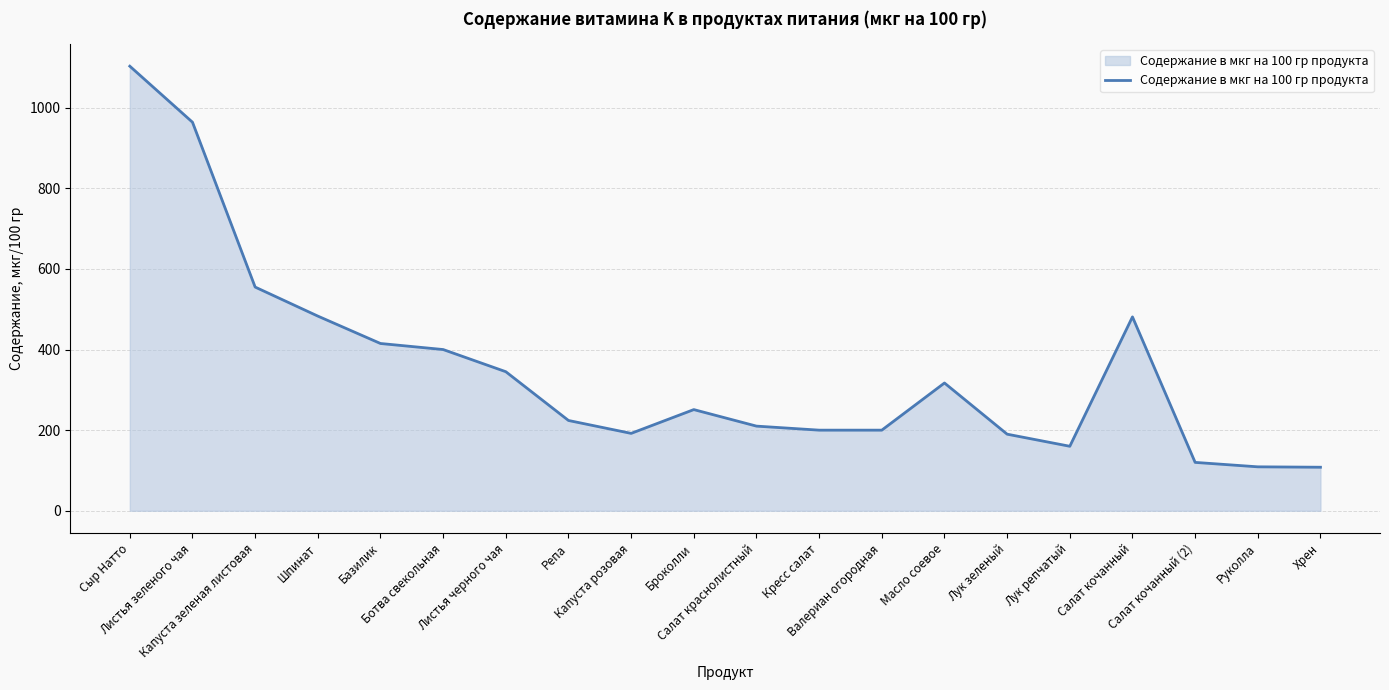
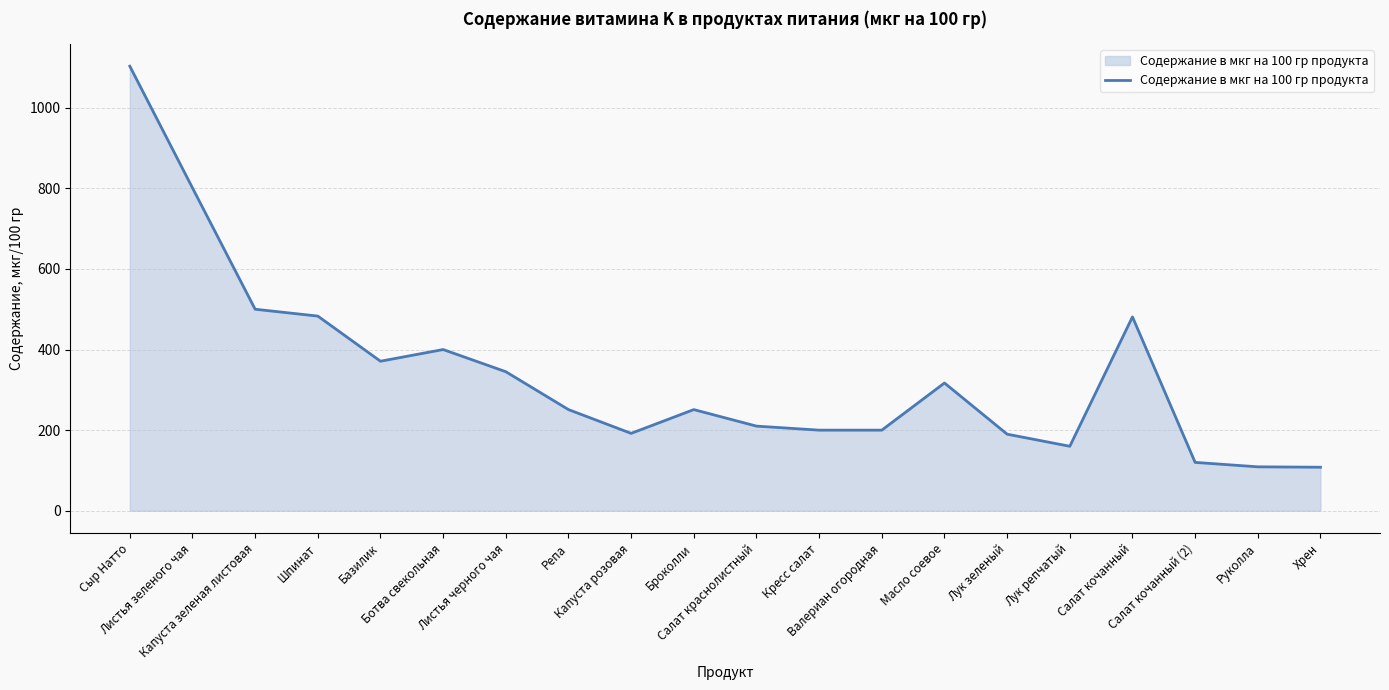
Листья зеленого чая: 960 -> 800
Капуста зеленая листовая: 560 -> 500
Базилик: 420 -> 370
Репа: 220 -> 250
